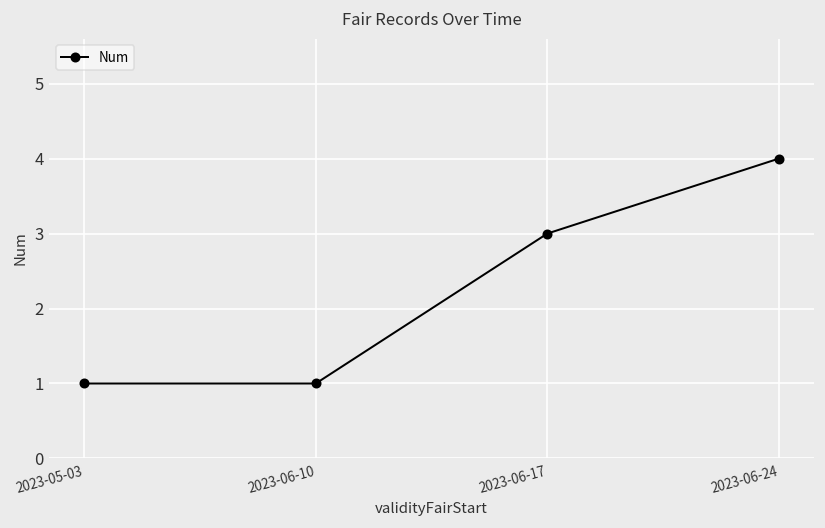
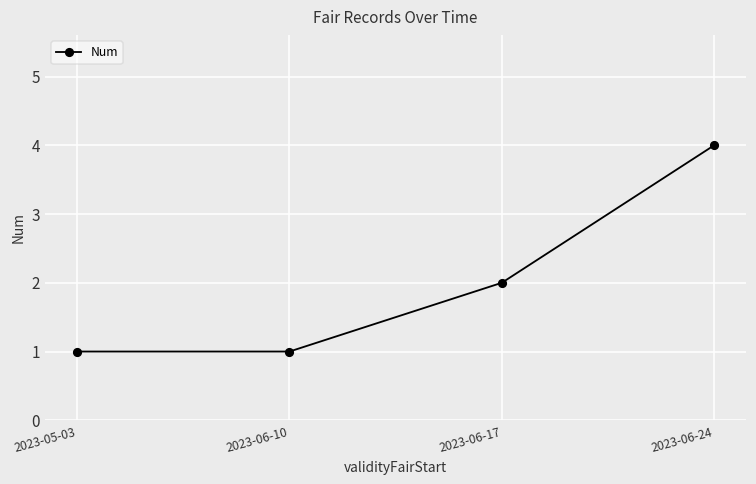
2023-06-17: 3 -> 2
